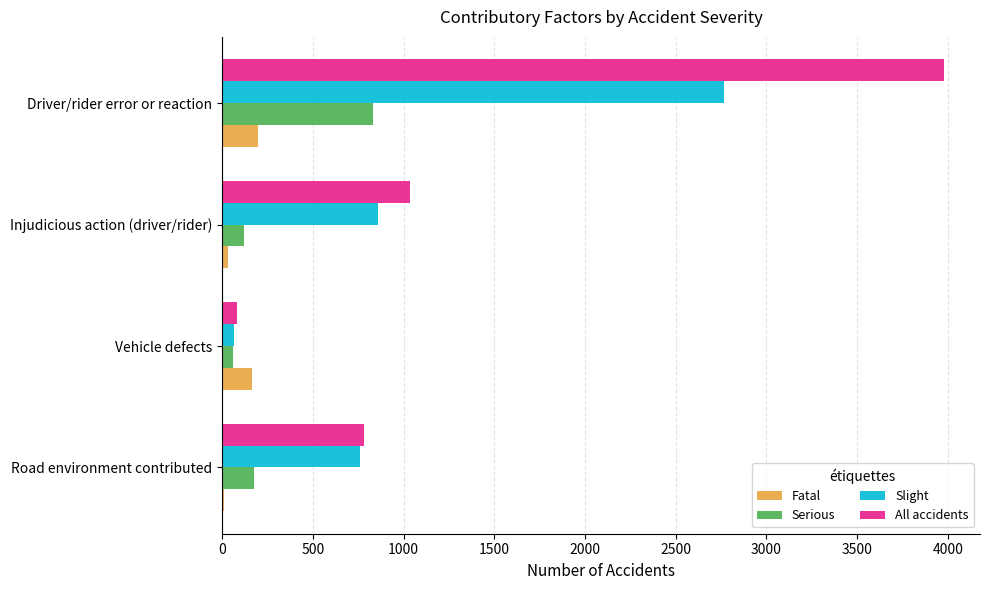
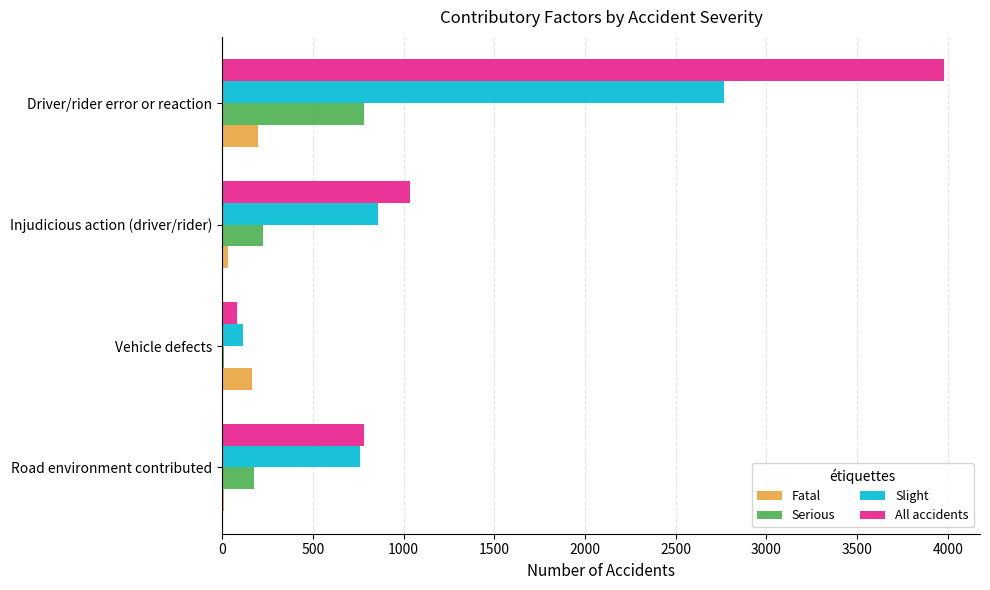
Serious, Driver/rider error or reaction: 830 -> 780
Serious, Injudicious action (driver/rider): 120 -> 230
Slight, Vehicle defects: 60 -> 110
Serious, Vehicle defects: 60 -> 10
